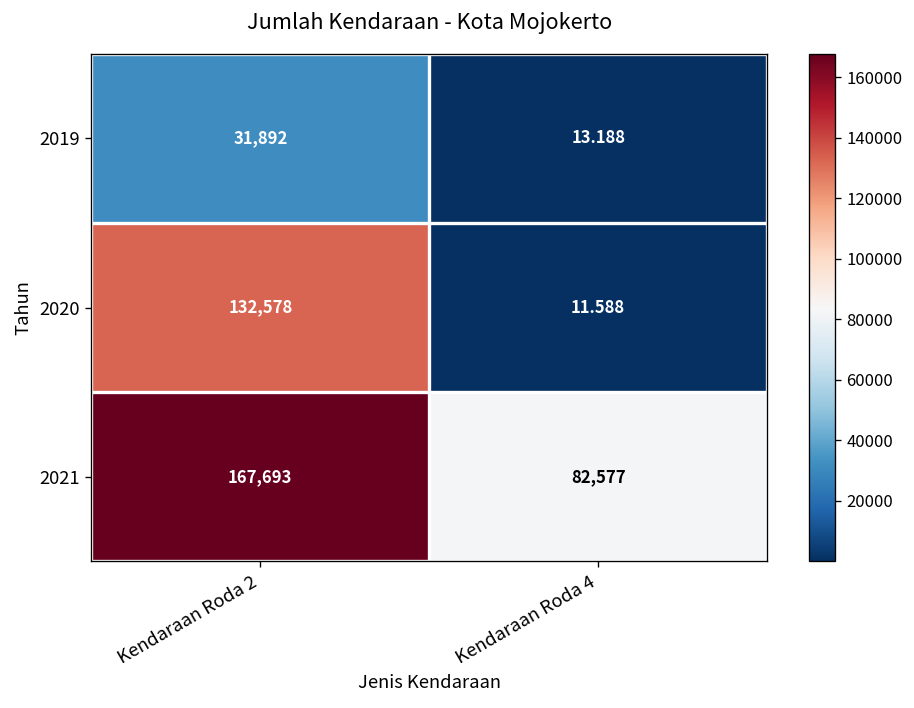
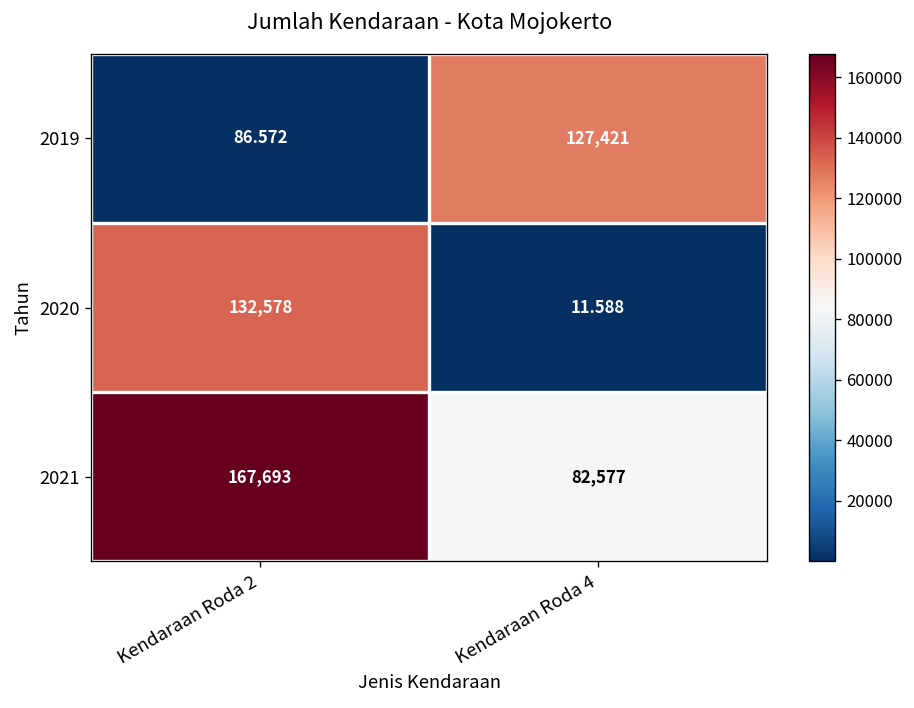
2019, Kendaraan Roda 2: 31,892 -> 86.572
2019, Kendaraan Roda 4: 13.188 -> 127,421
